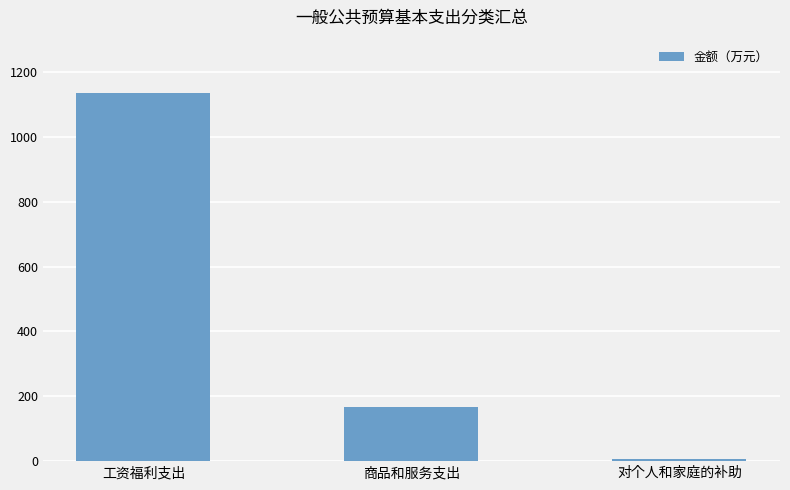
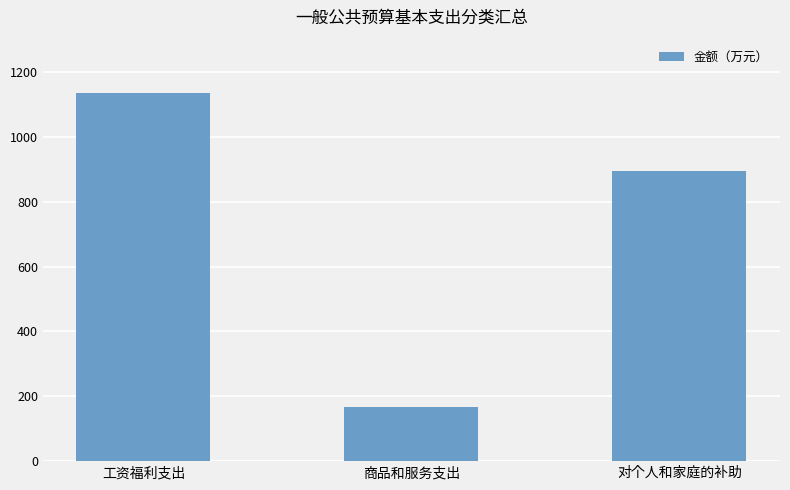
对个人和家庭的补助: 10 -> 890
